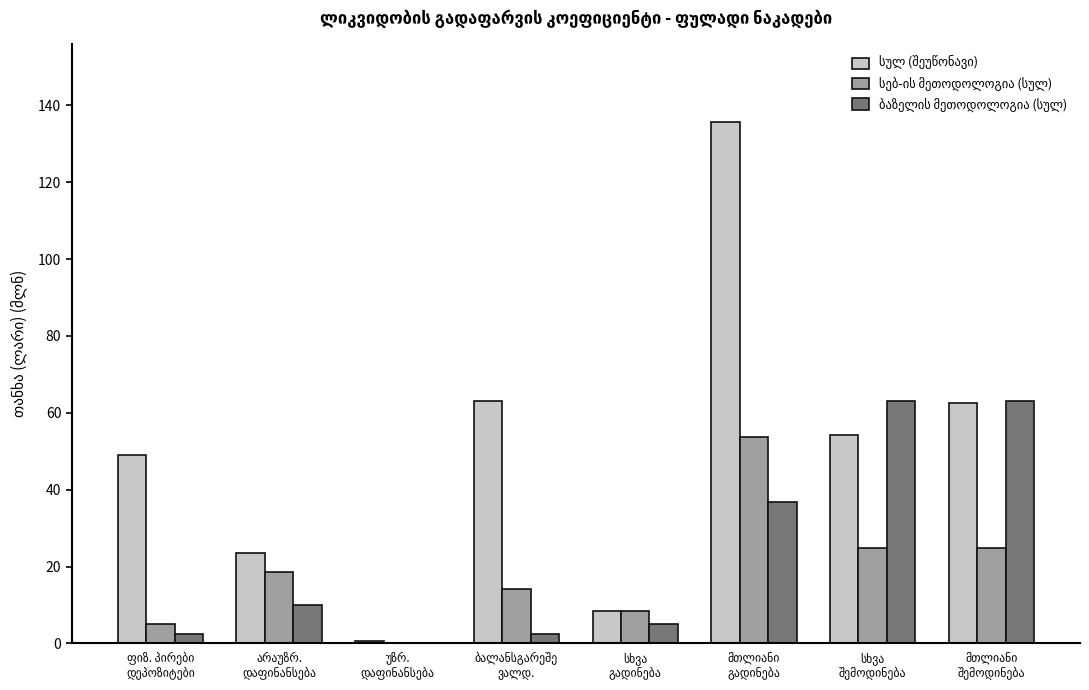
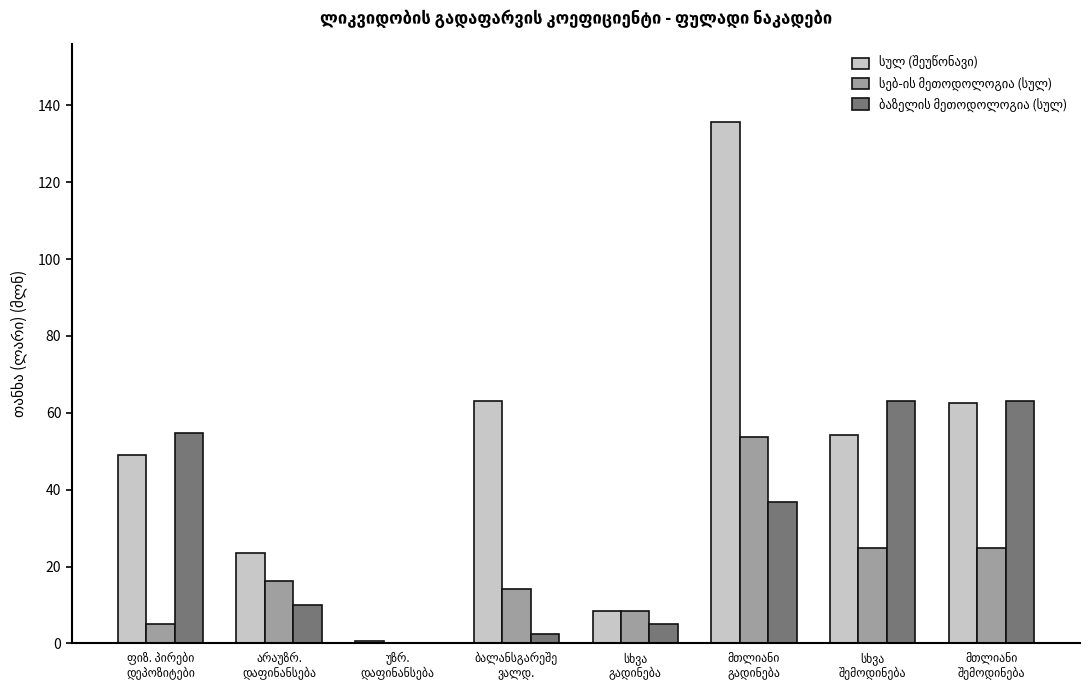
ბაზელის მეთოდოლოგია (სულ), ფიზ. პირები დეპოზიტები: 2 -> 55
სებ-ის მეთოდოლოგია (სულ), არაუზრ. დაფინანსება: 19 -> 16
